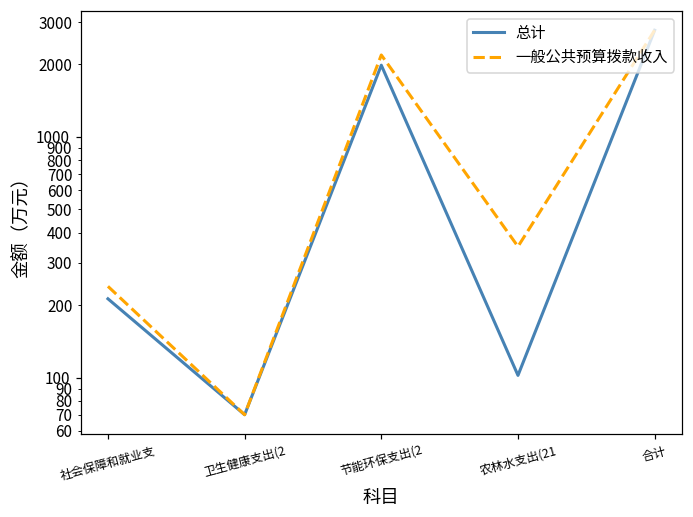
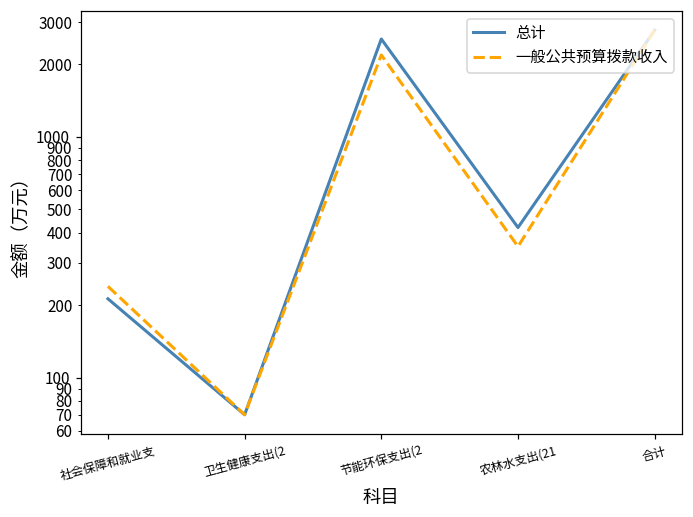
总计, 节能环保支出(2: 2000 -> 2500
总计, 农林水支出(21: 100 -> 420
